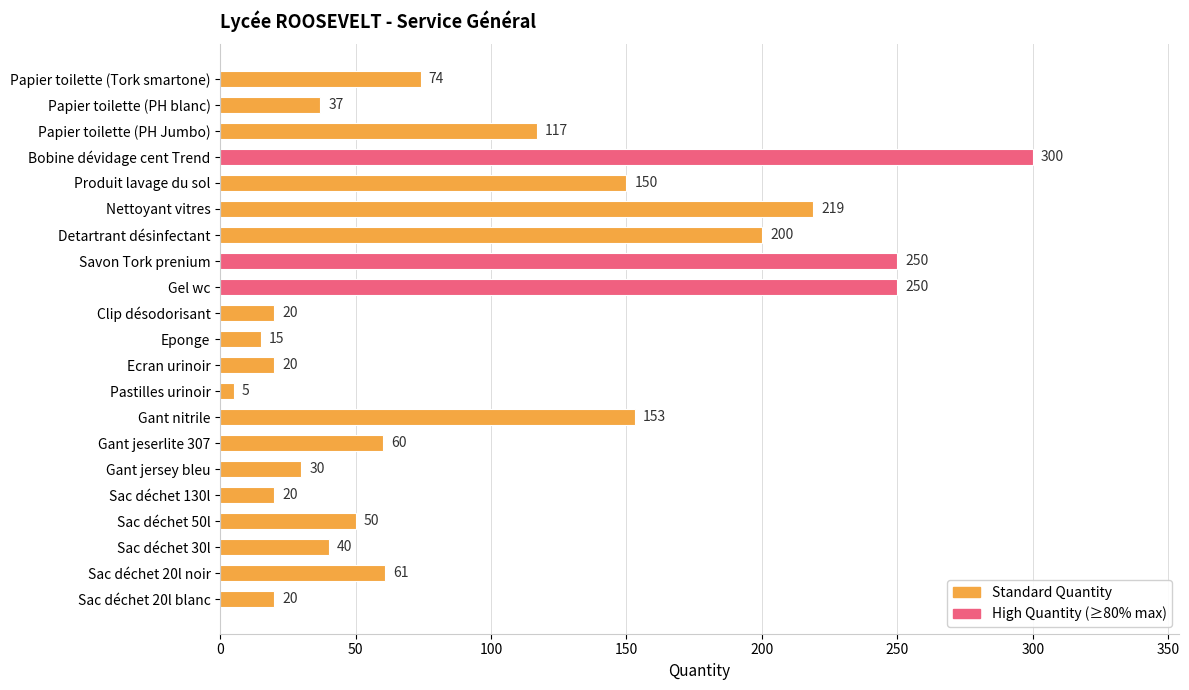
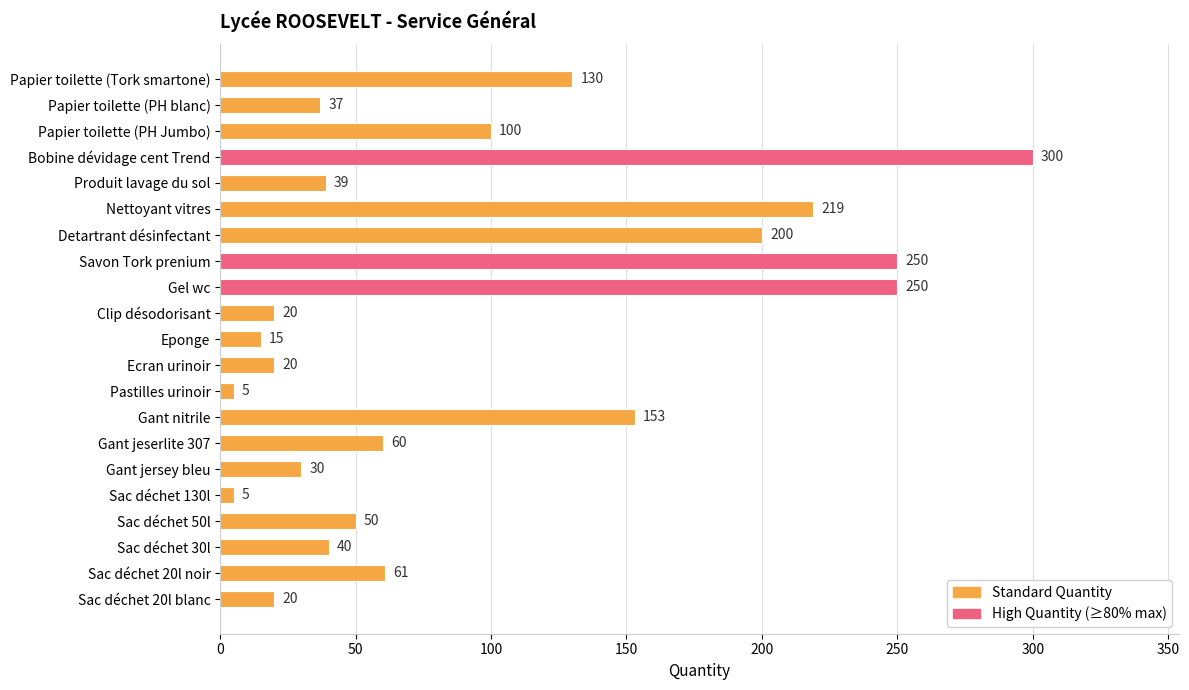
Papier toilette (Tork smartone): 74 -> 130
Papier toilette (PH Jumbo): 117 -> 100
Produit lavage du sol: 150 -> 39
Sac déchet 130l: 20 -> 5
